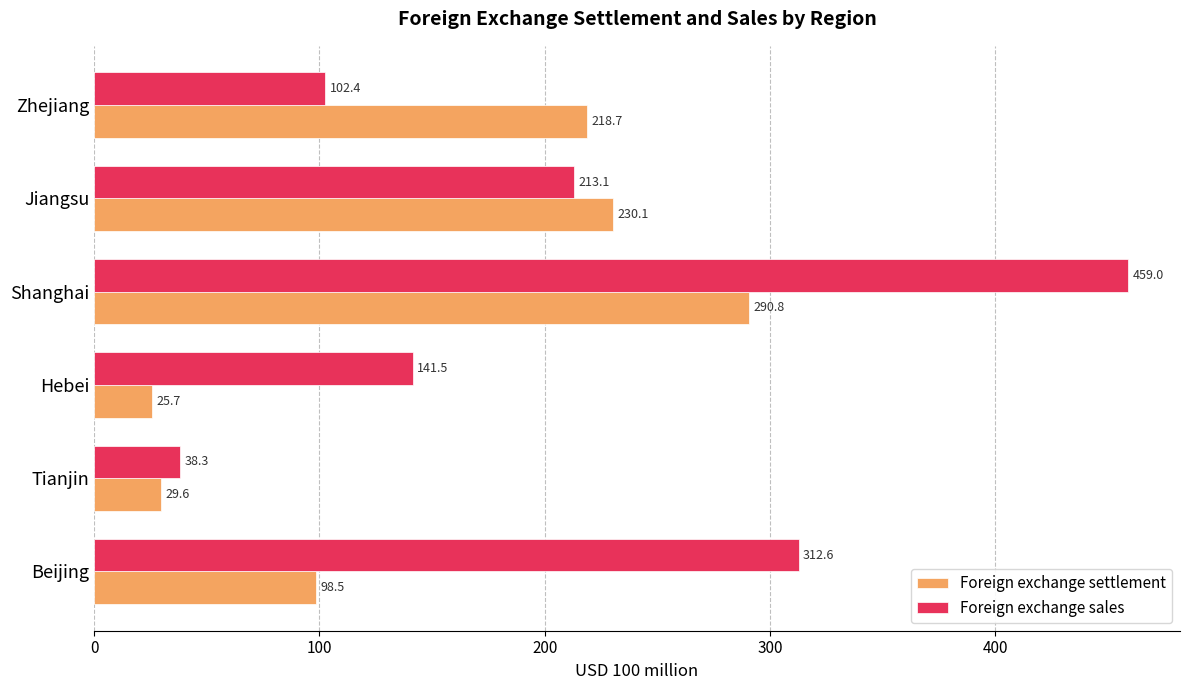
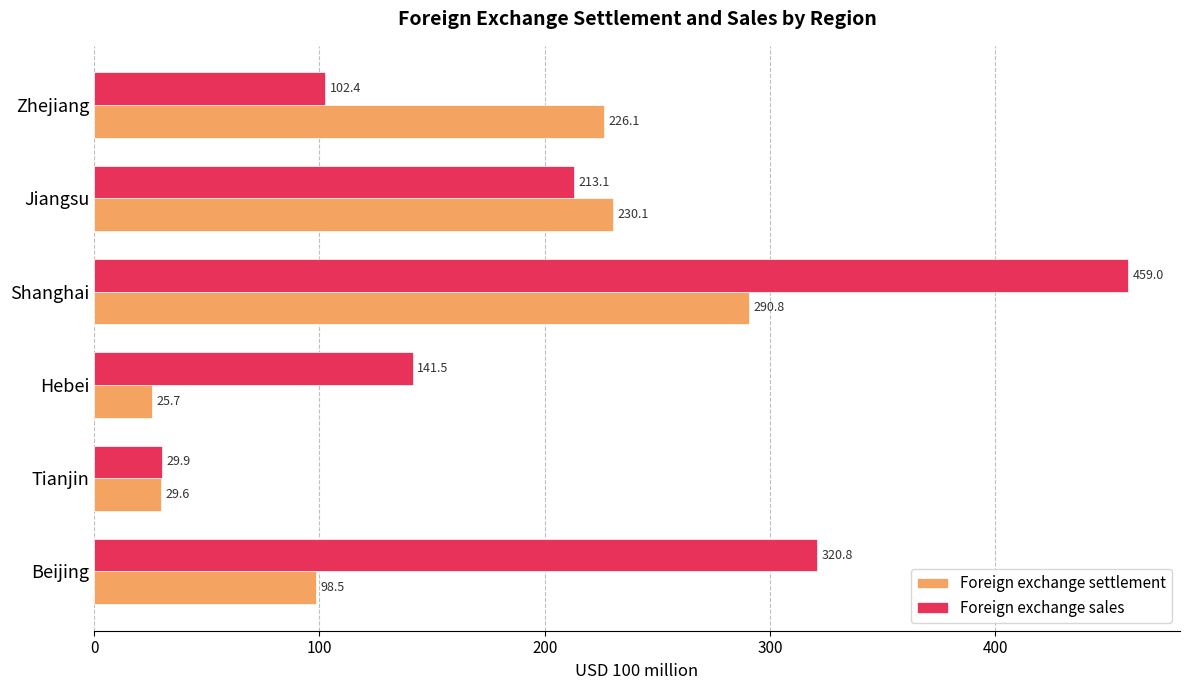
Foreign exchange settlement, Zhejiang: 218.7 -> 226.1
Foreign exchange sales, Tianjin: 38.3 -> 29.9
Foreign exchange sales, Beijing: 312.6 -> 320.8
